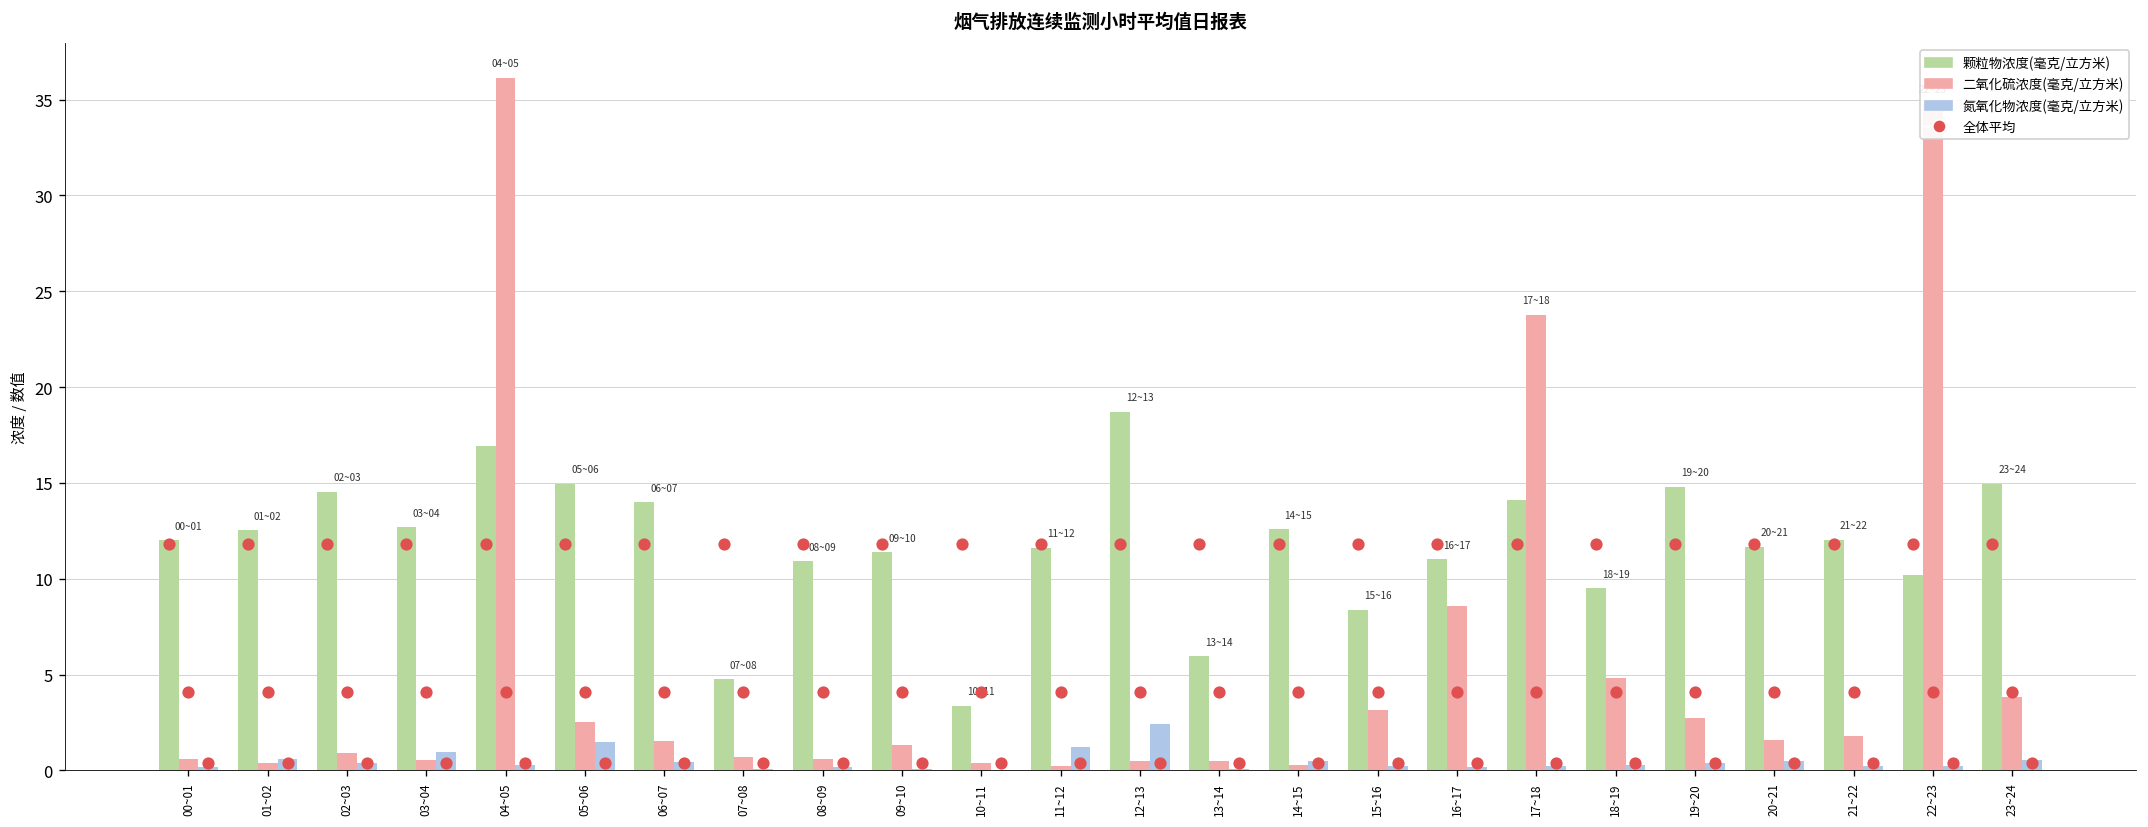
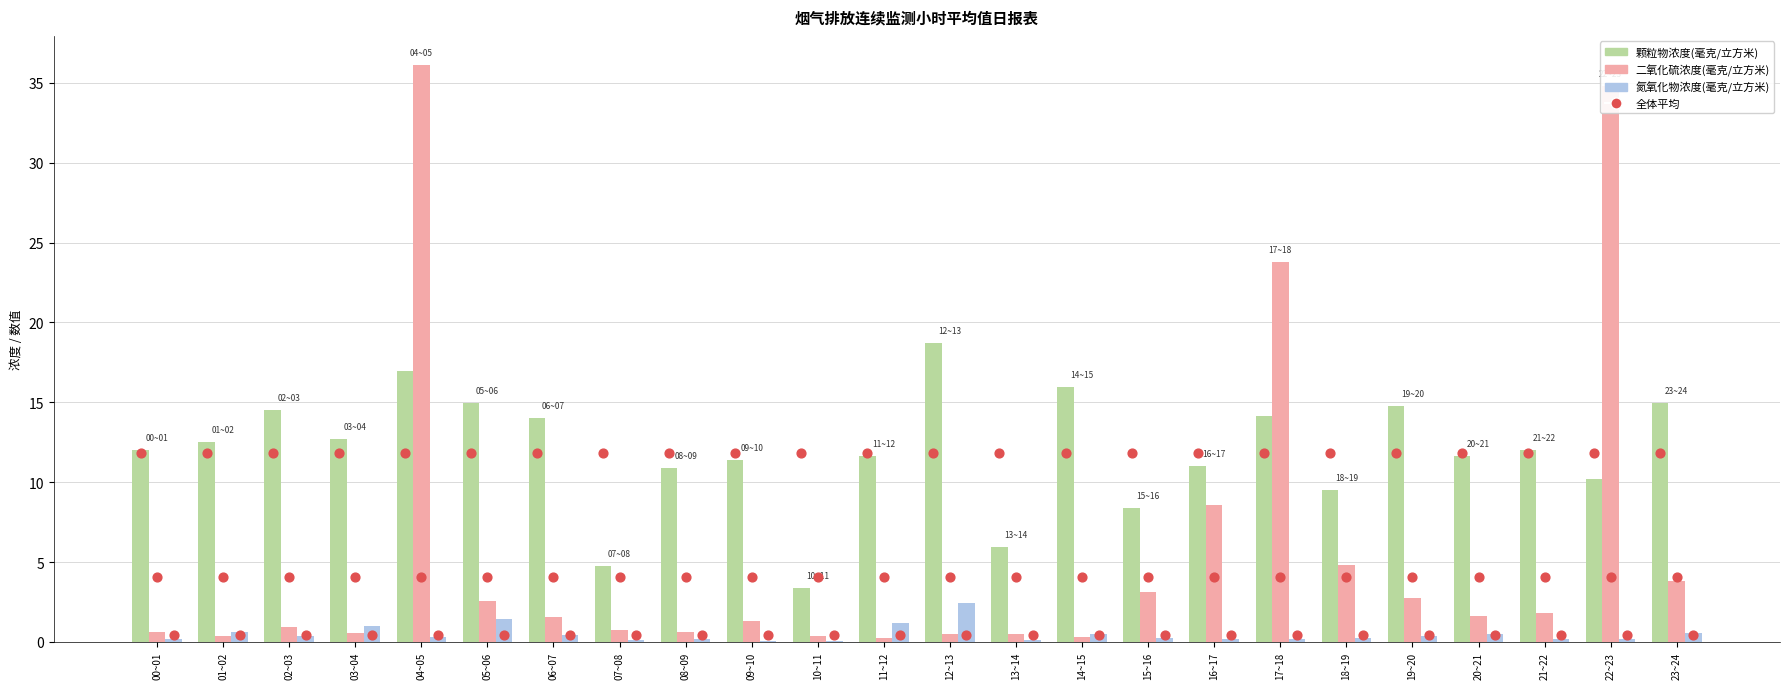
颗粒物浓度(毫克/立方米), 14~15: 12.6 -> 15.9
